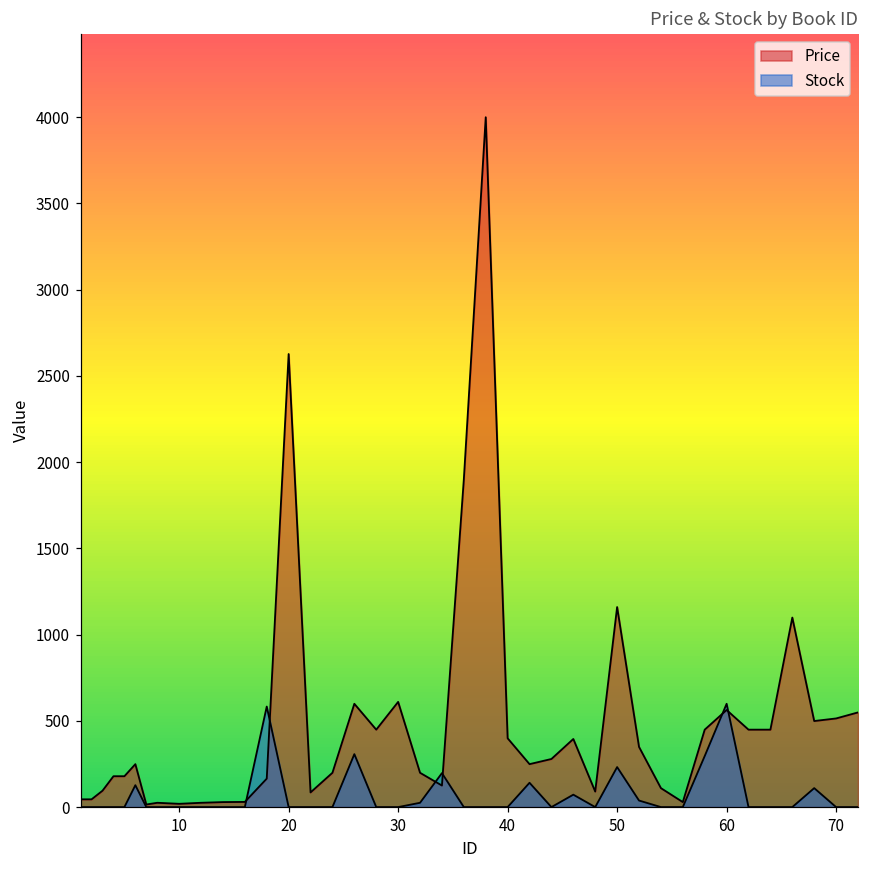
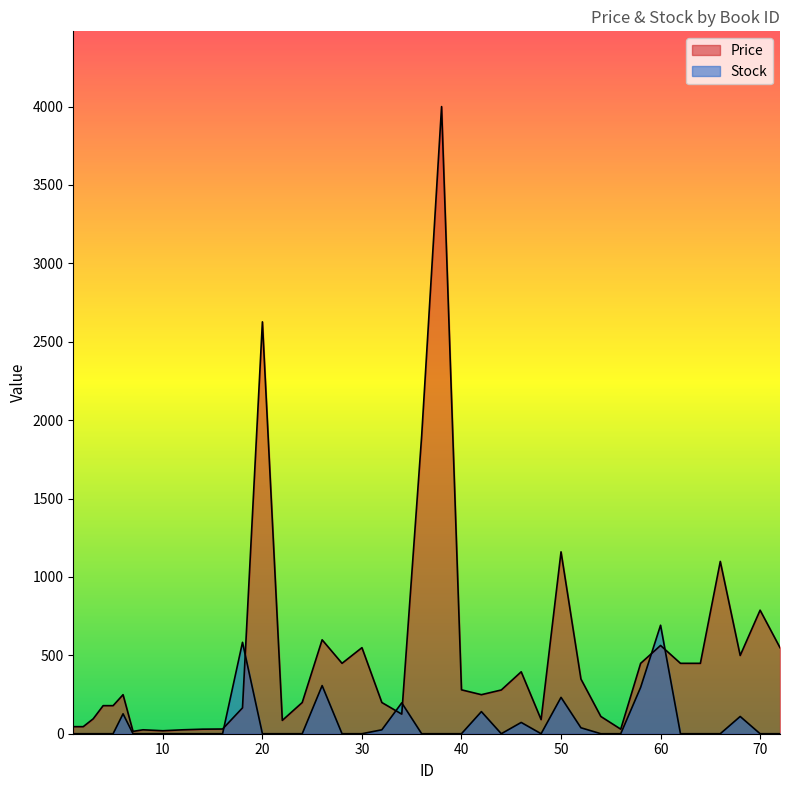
Price, 30: 610 -> 550
Price, 40: 400 -> 280
Stock, 60: 600 -> 690
Price, 70: 510 -> 790
